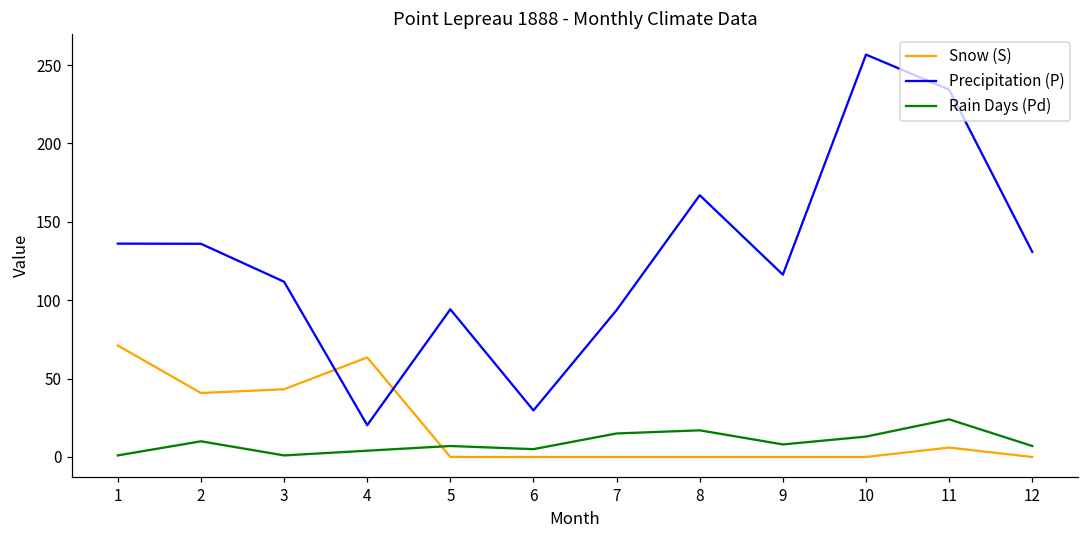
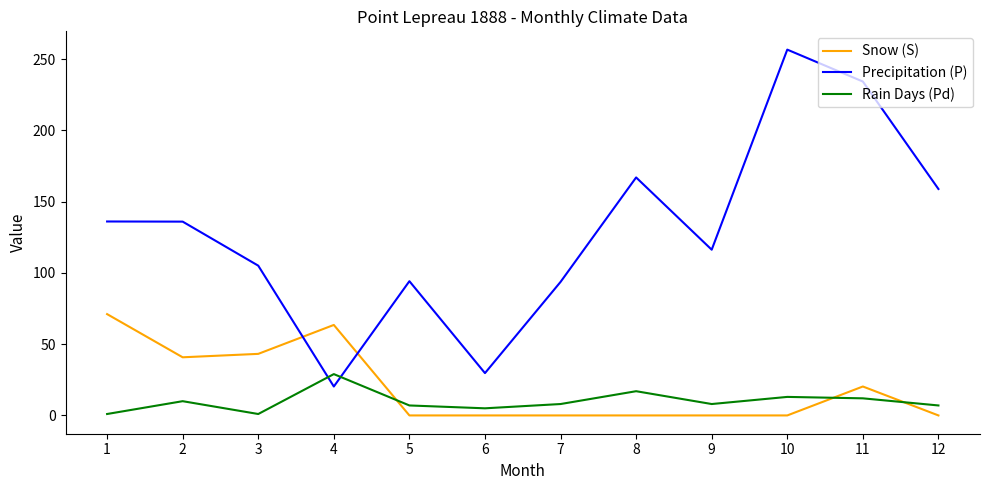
Precipitation (P), 3: 112 -> 105
Rain Days (Pd), 4: 4 -> 29
Rain Days (Pd), 7: 15 -> 8
Snow (S), 11: 6 -> 20
Rain Days (Pd), 11: 24 -> 12
Precipitation (P), 12: 131 -> 159
